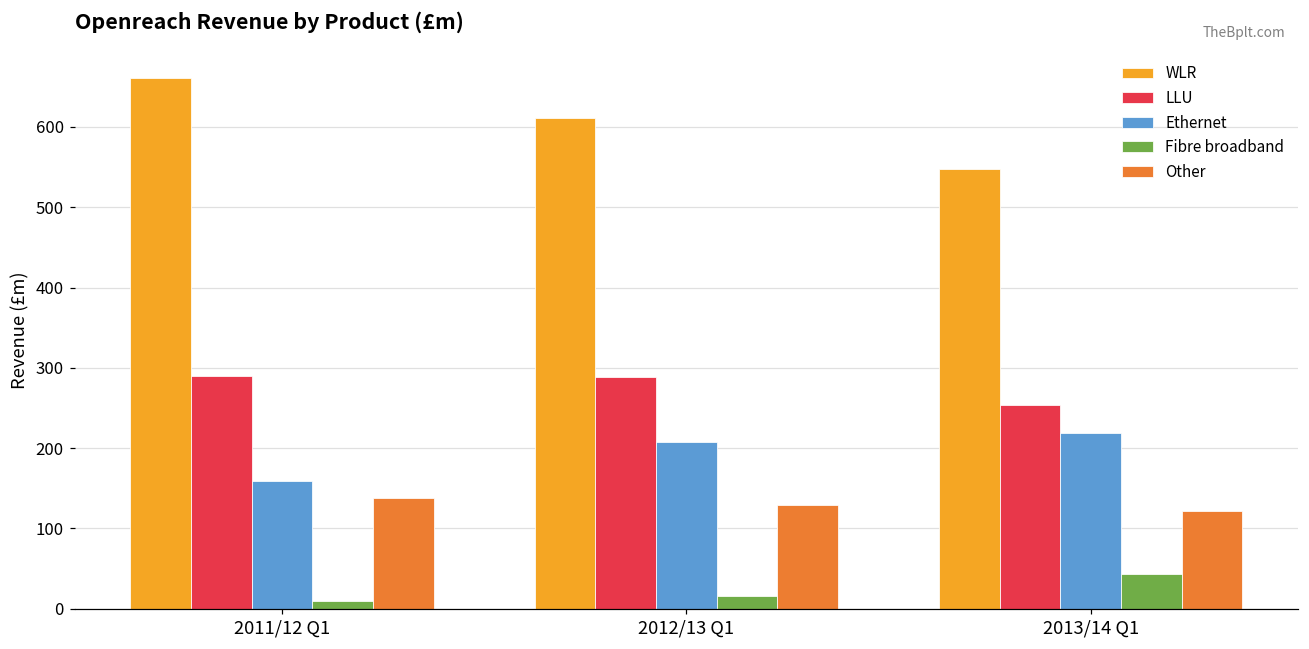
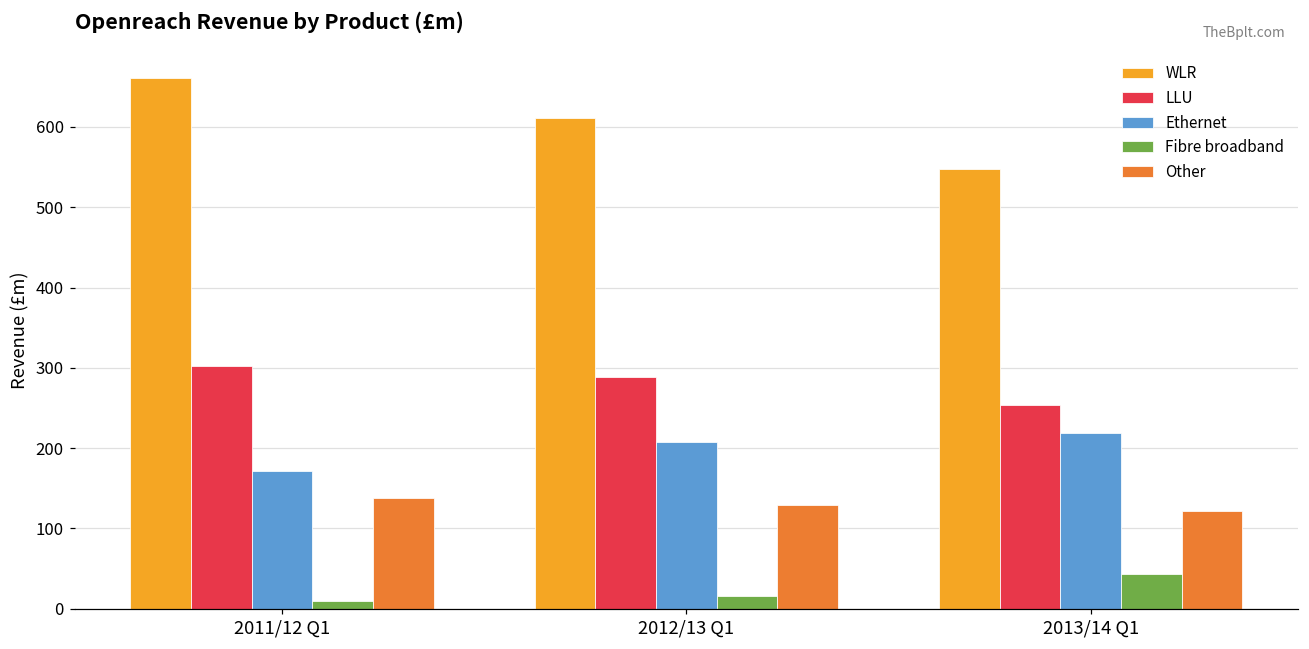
LLU, 2011/12 Q1: 290 -> 300
Ethernet, 2011/12 Q1: 160 -> 170
